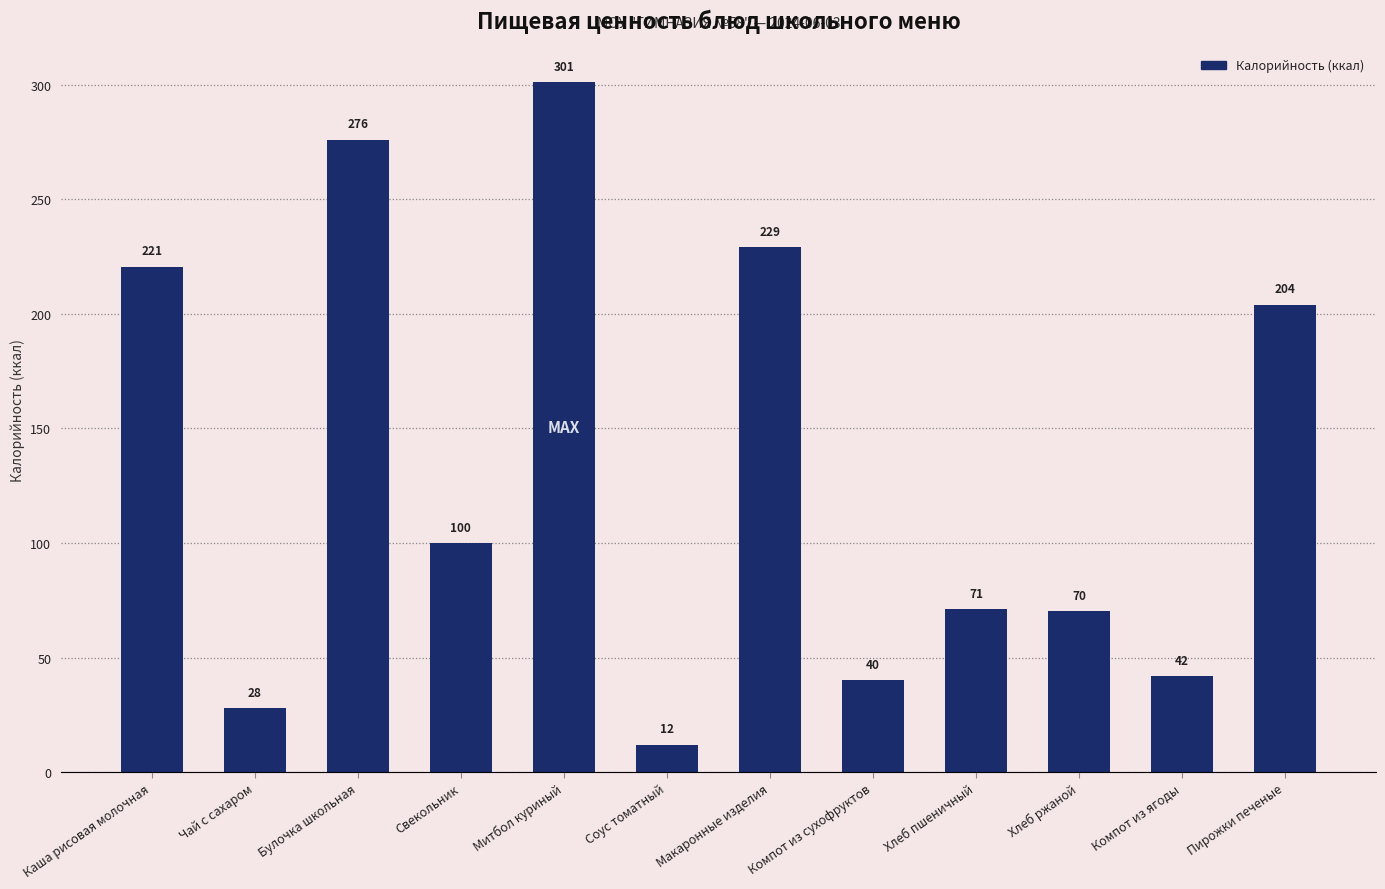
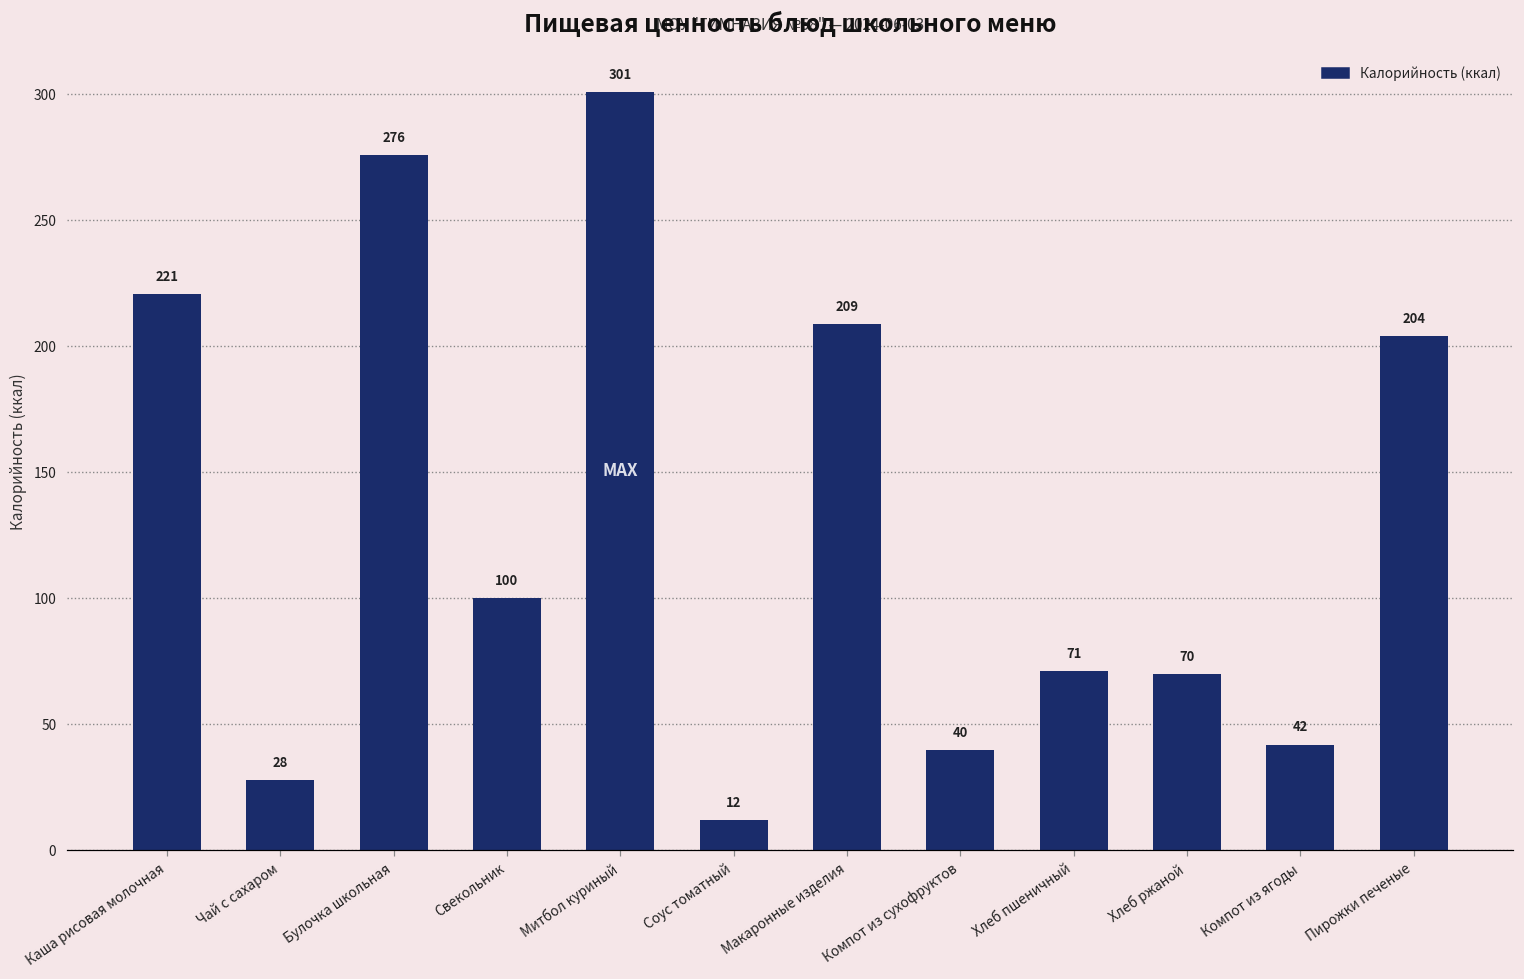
Макаронные изделия: 229 -> 209
